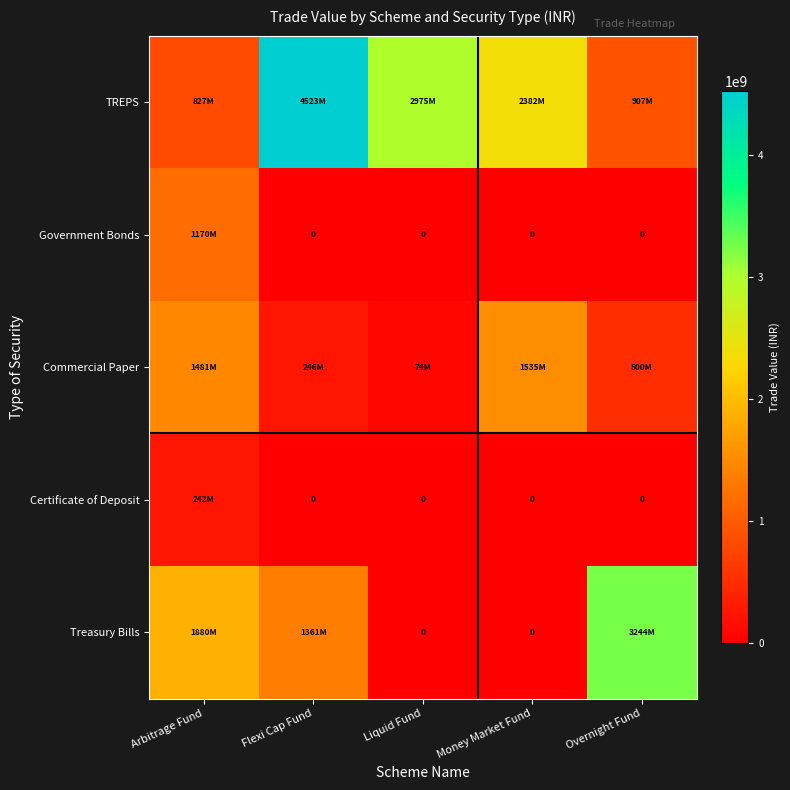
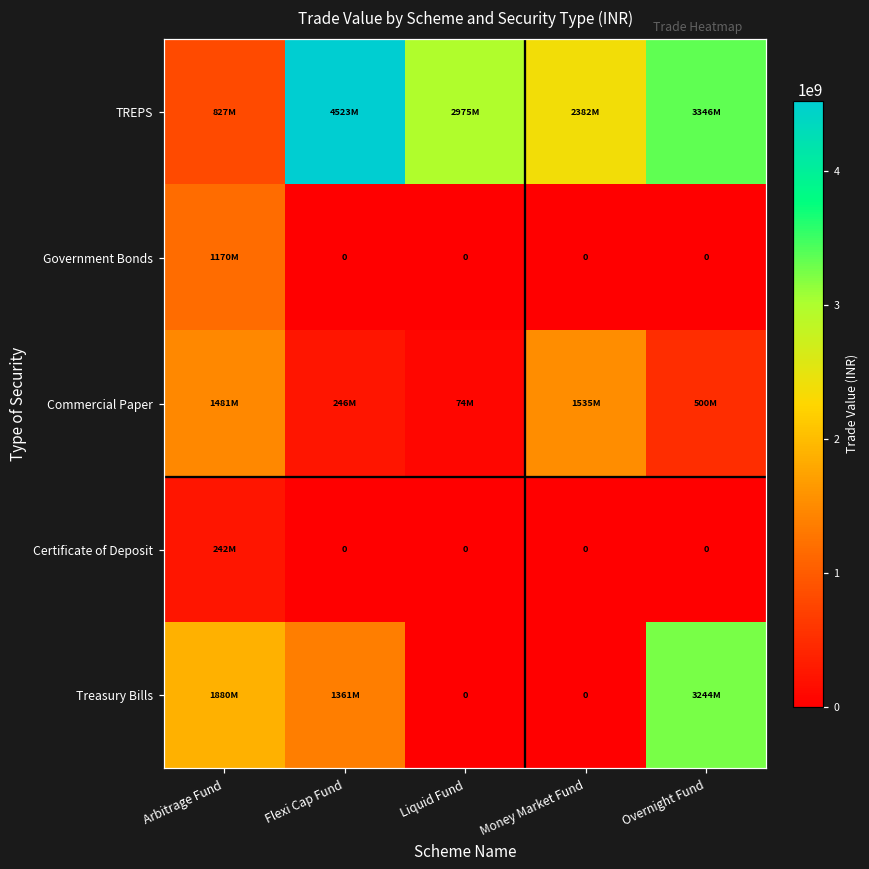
TREPS, Overnight Fund: 907M -> 3346M
